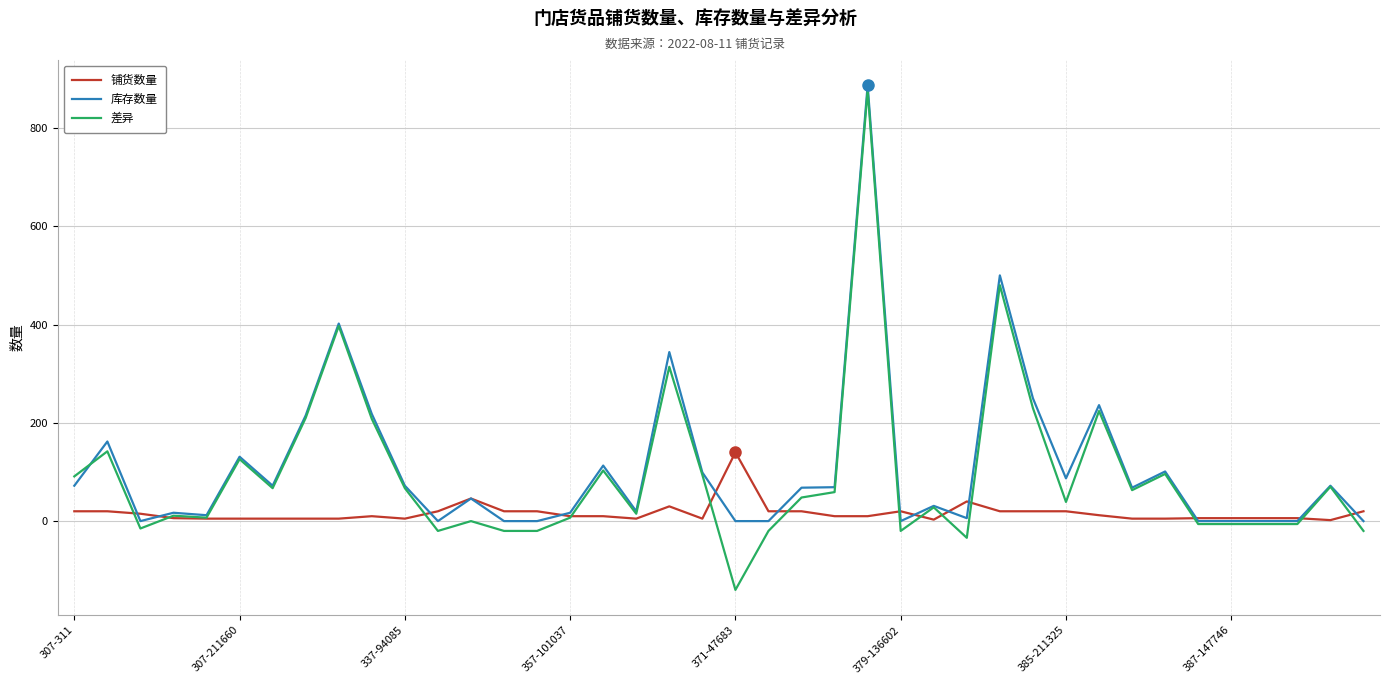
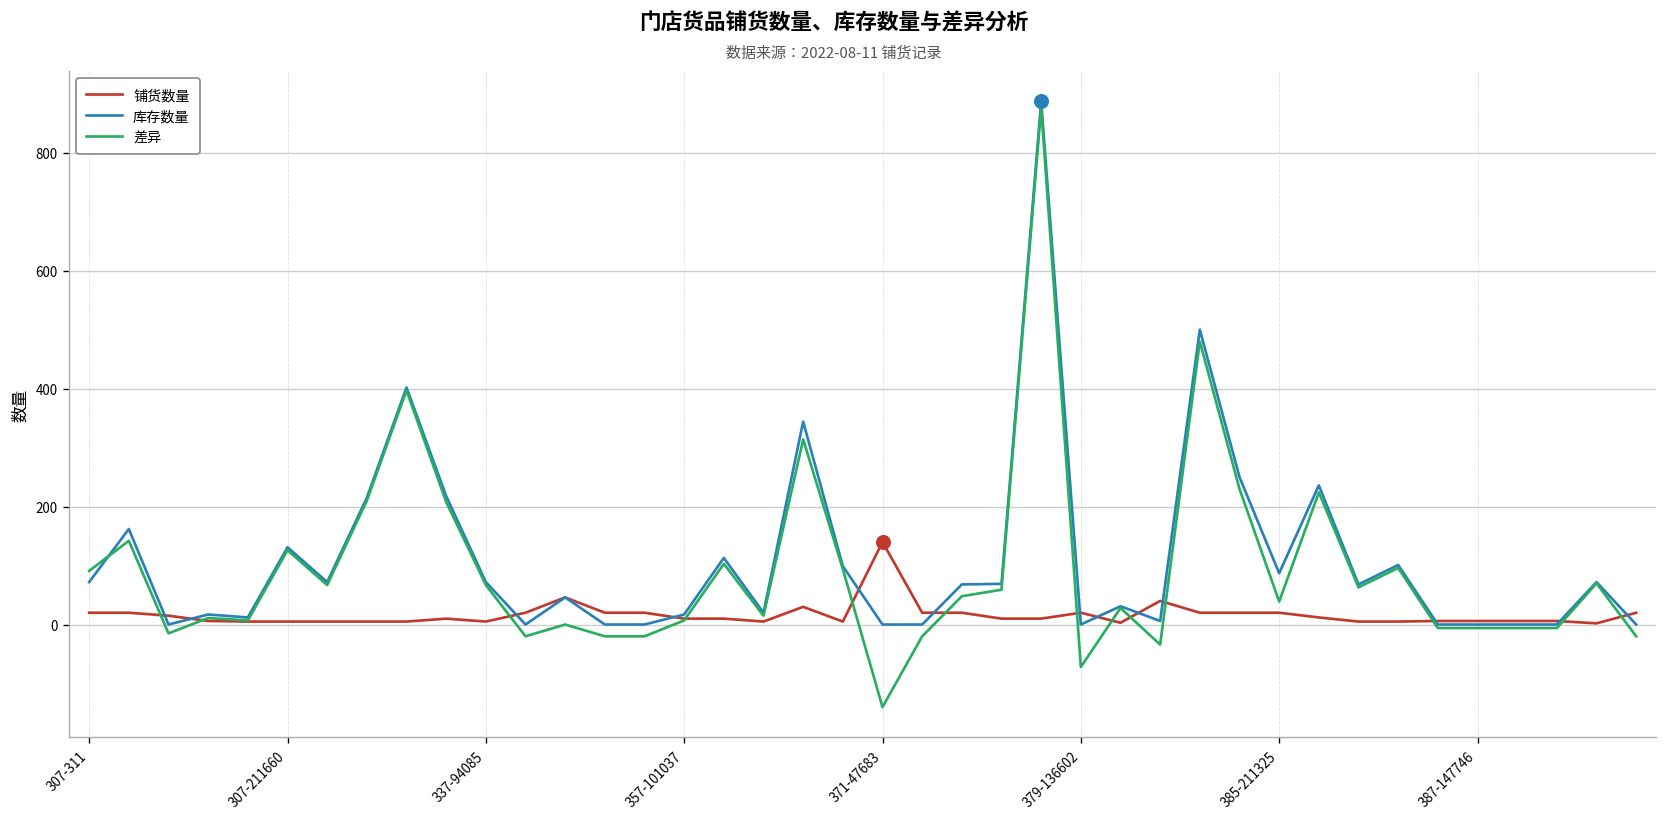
差异, 379-136602: -20 -> -70
